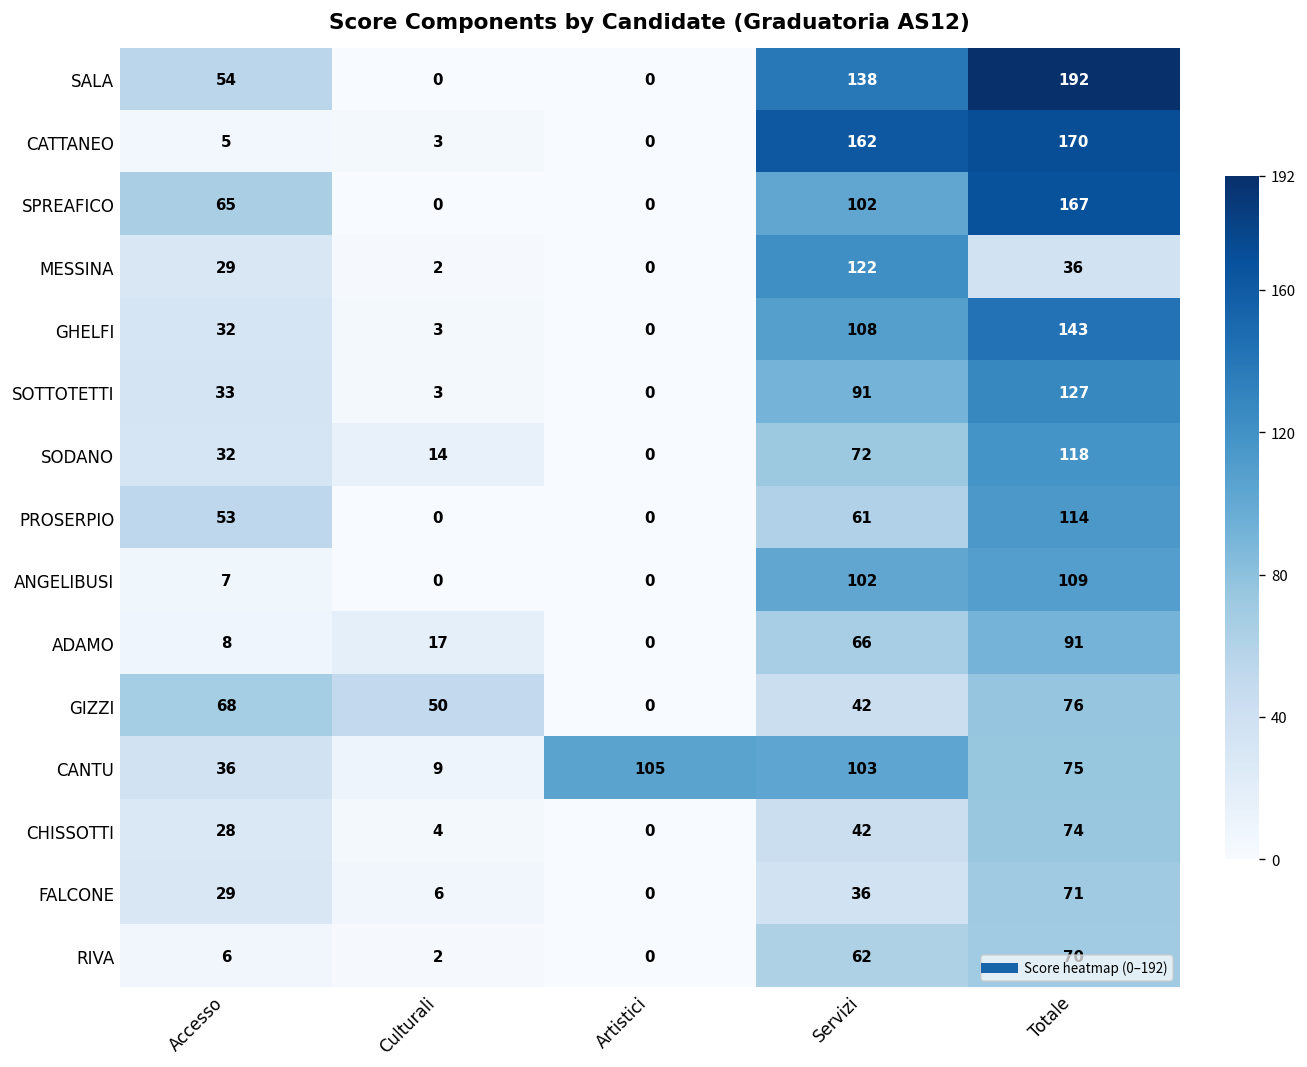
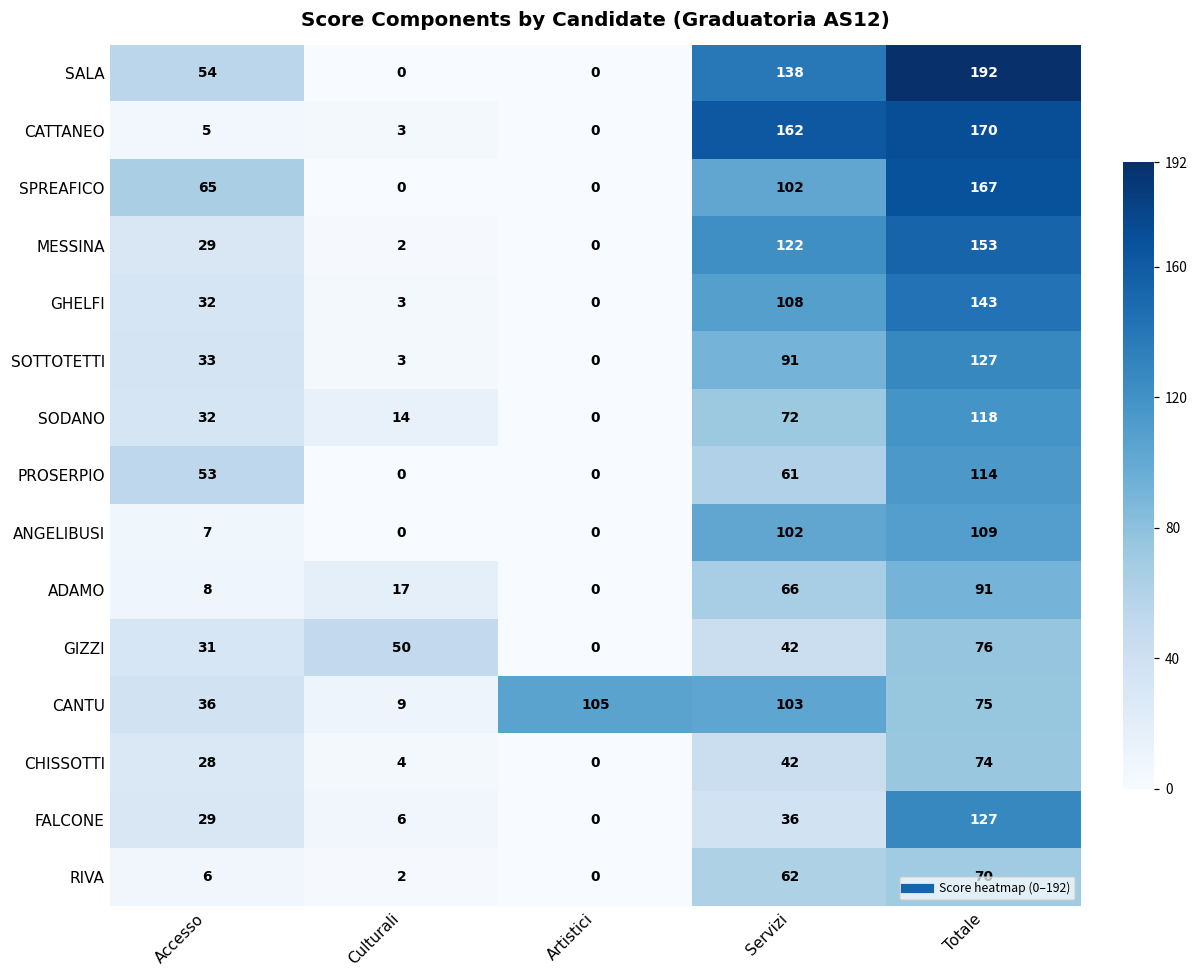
MESSINA, Totale: 36 -> 153
GIZZI, Accesso: 68 -> 31
FALCONE, Totale: 71 -> 127
